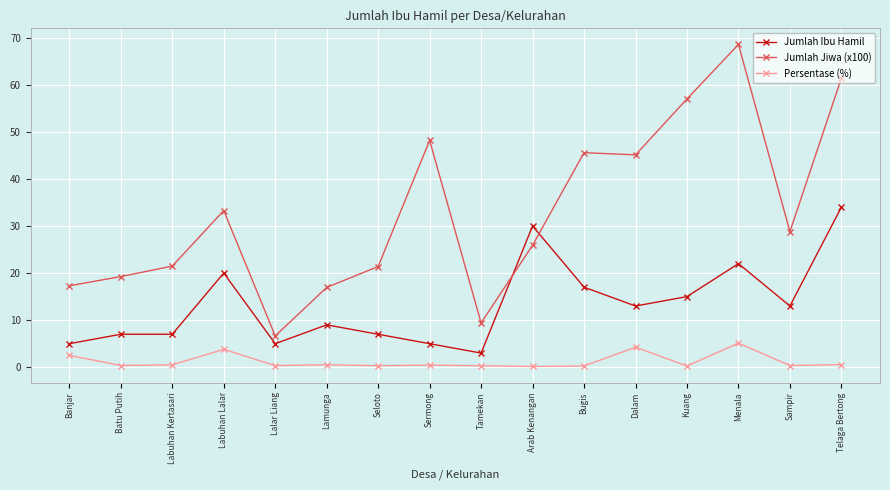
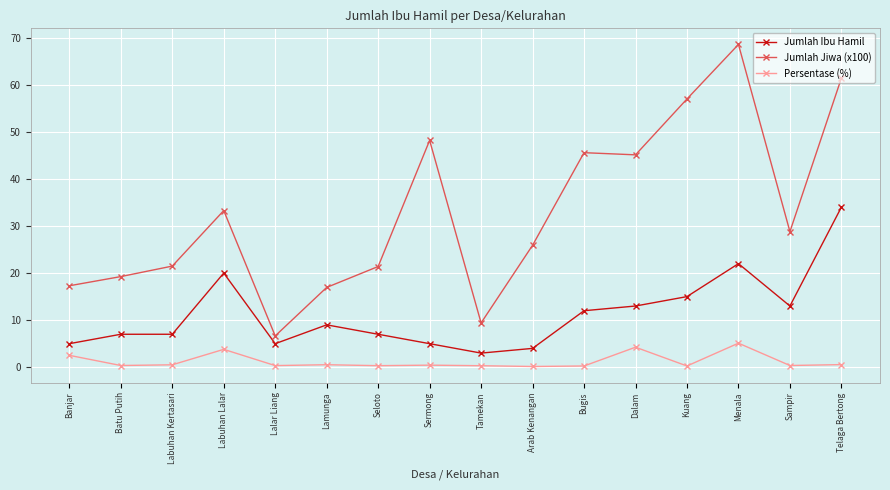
Jumlah Ibu Hamil, Arab Kenangan: 30 -> 4
Jumlah Ibu Hamil, Bugis: 17 -> 12
